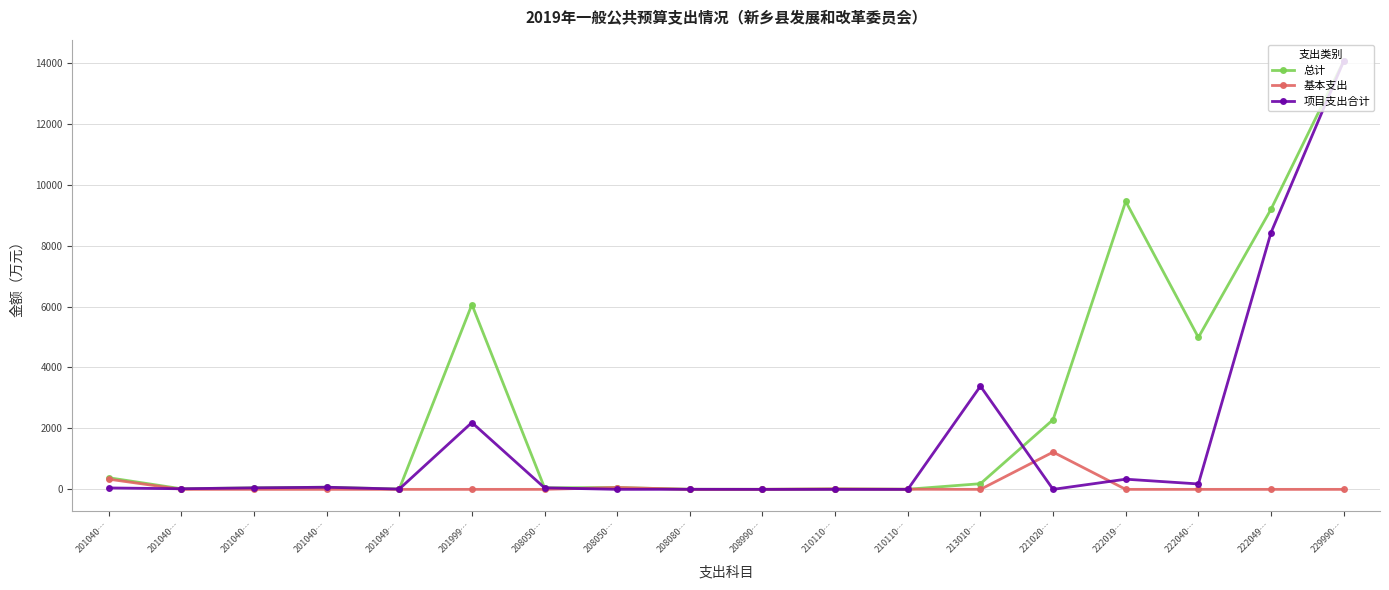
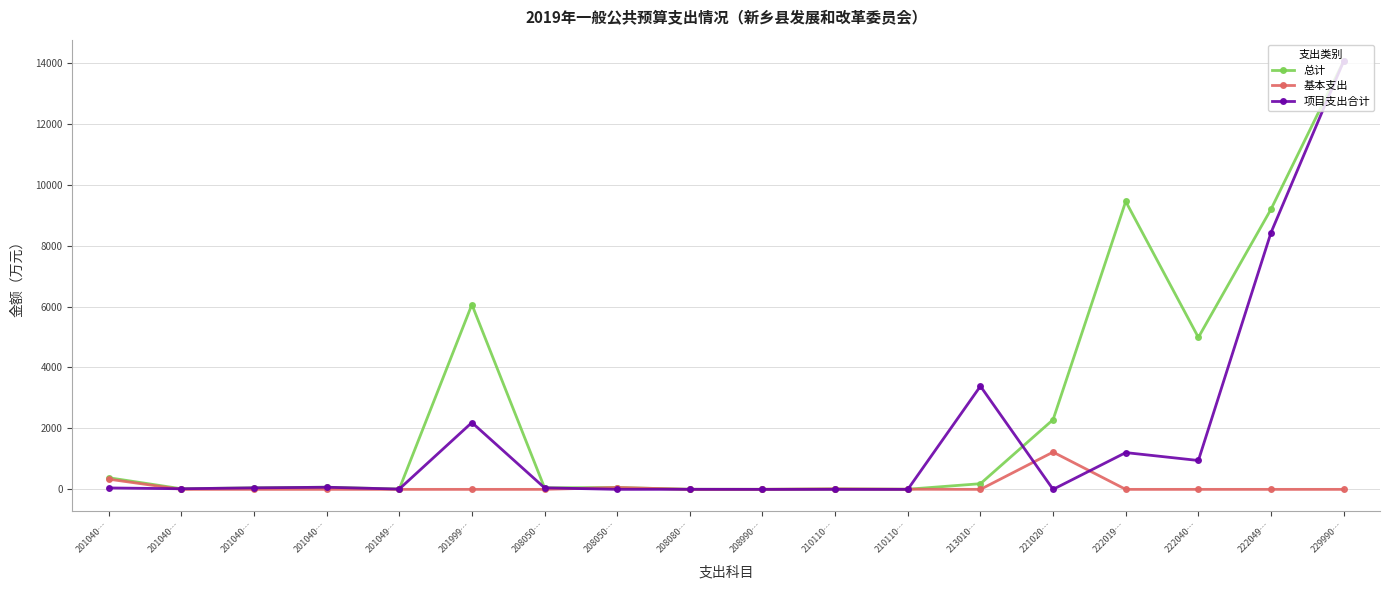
项目支出合计, 222019…: 300 -> 1200
项目支出合计, 222040…: 200 -> 900
